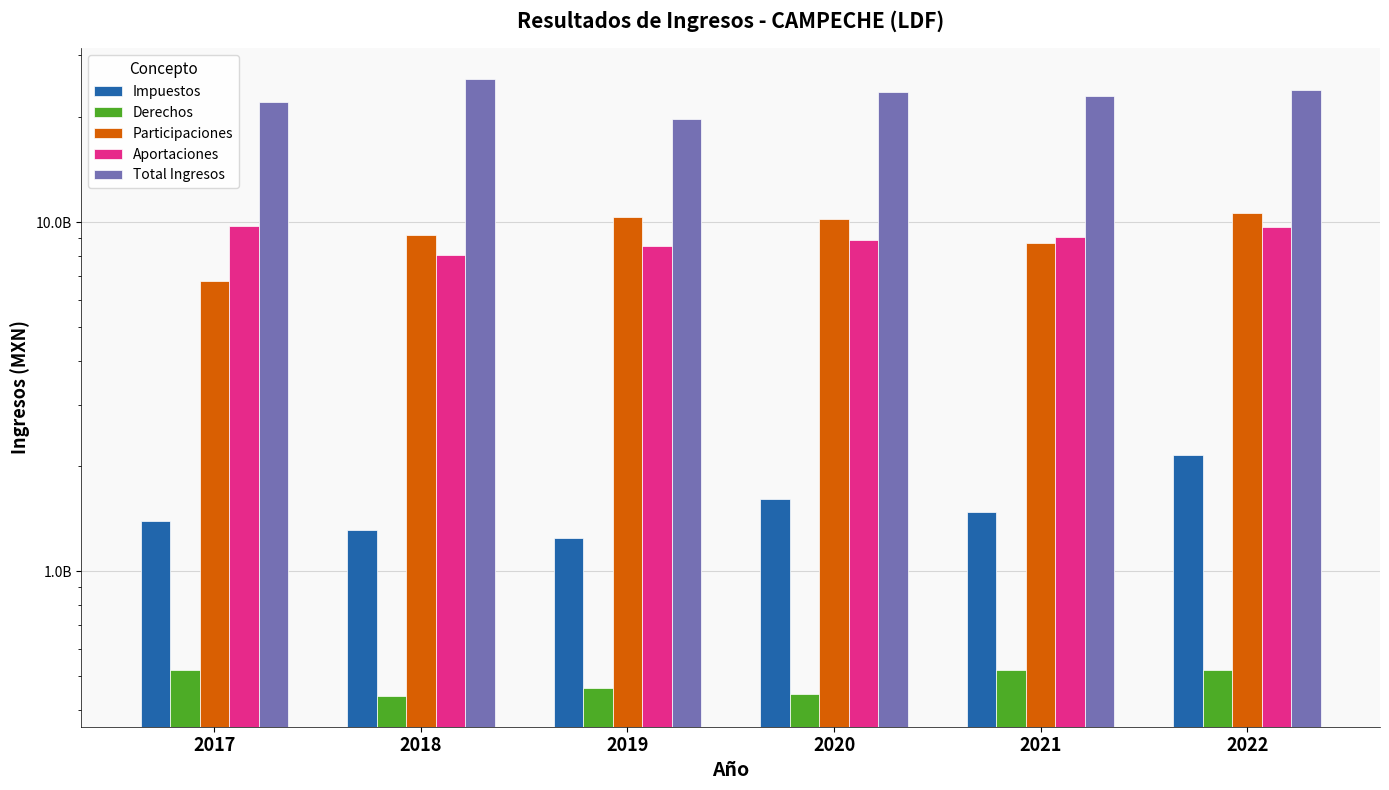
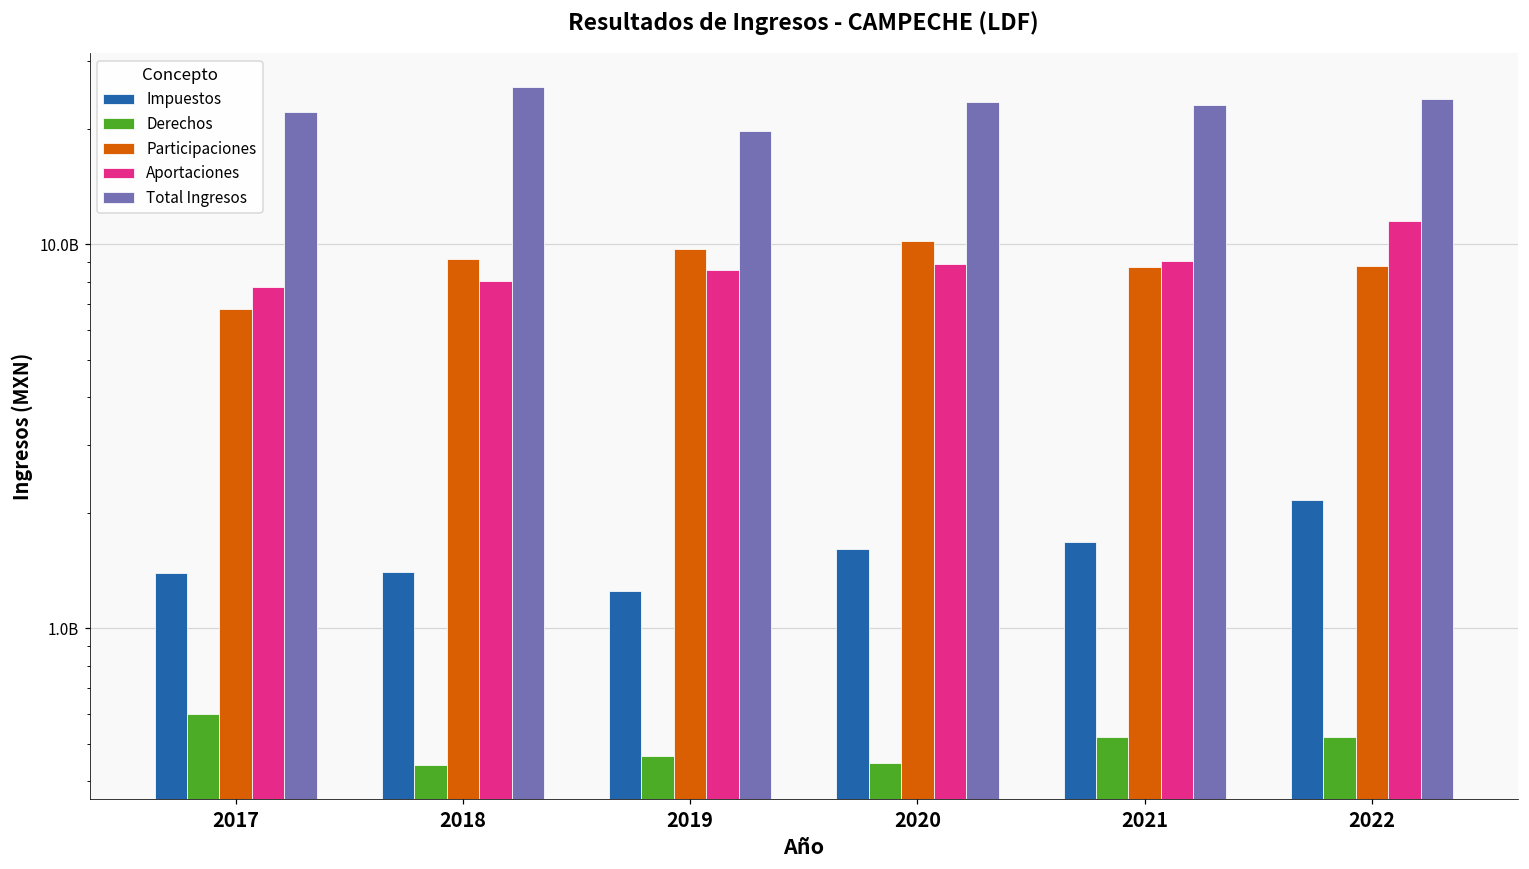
Derechos, 2017: 520000000 -> 600000000
Aportaciones, 2017: 9800000000 -> 7800000000
Impuestos, 2018: 1310000000 -> 1410000000
Participaciones, 2019: 10300000000 -> 9700000000
Impuestos, 2021: 1480000000 -> 1700000000
Participaciones, 2022: 10600000000 -> 8800000000
Aportaciones, 2022: 9700000000 -> 11500000000
